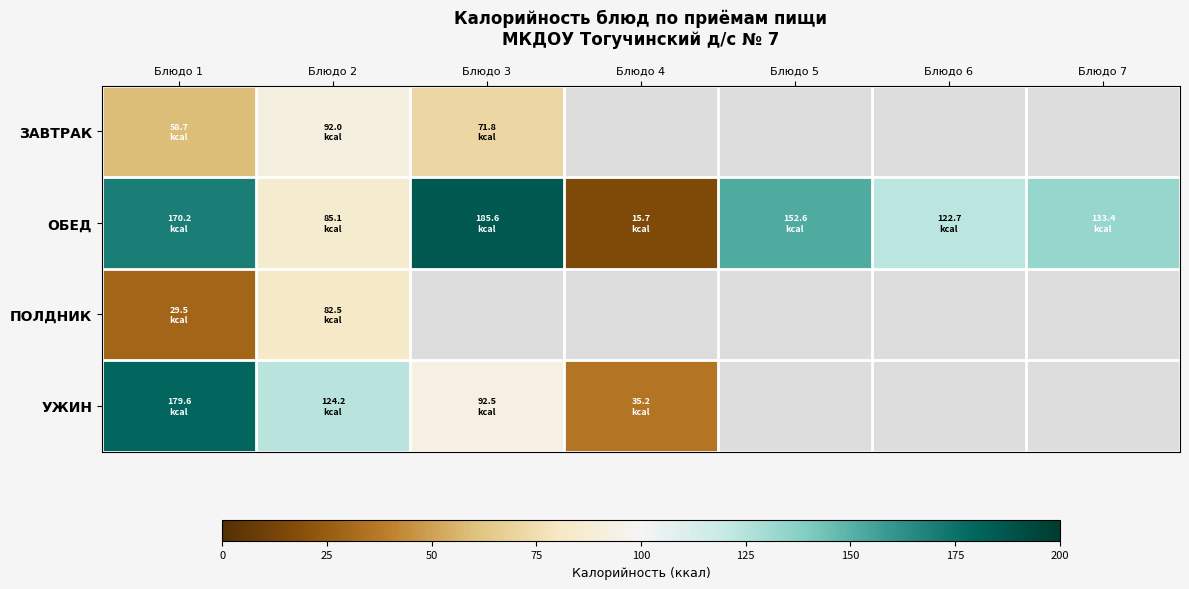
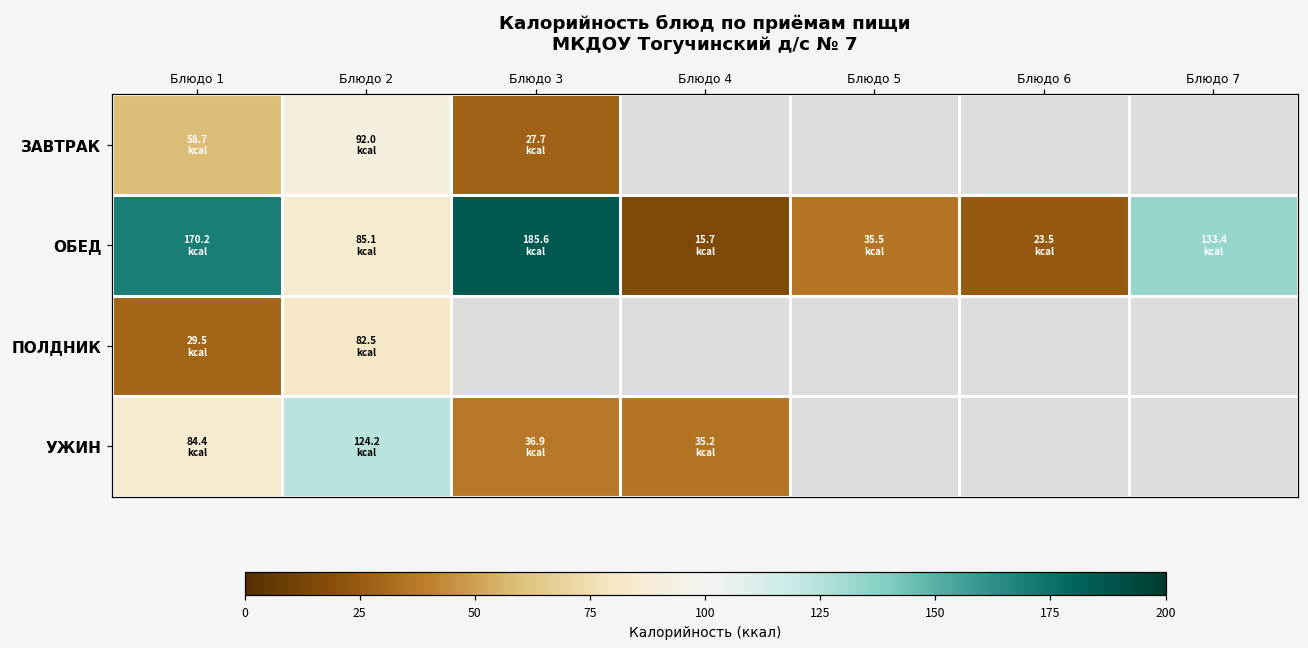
ЗАВТРАК, Блюдо 3: 71.8 -> 27.7
ОБЕД, Блюдо 5: 152.6 -> 35.5
ОБЕД, Блюдо 6: 122.7 -> 23.5
УЖИН, Блюдо 1: 179.6 -> 84.4
УЖИН, Блюдо 3: 92.5 -> 36.9
